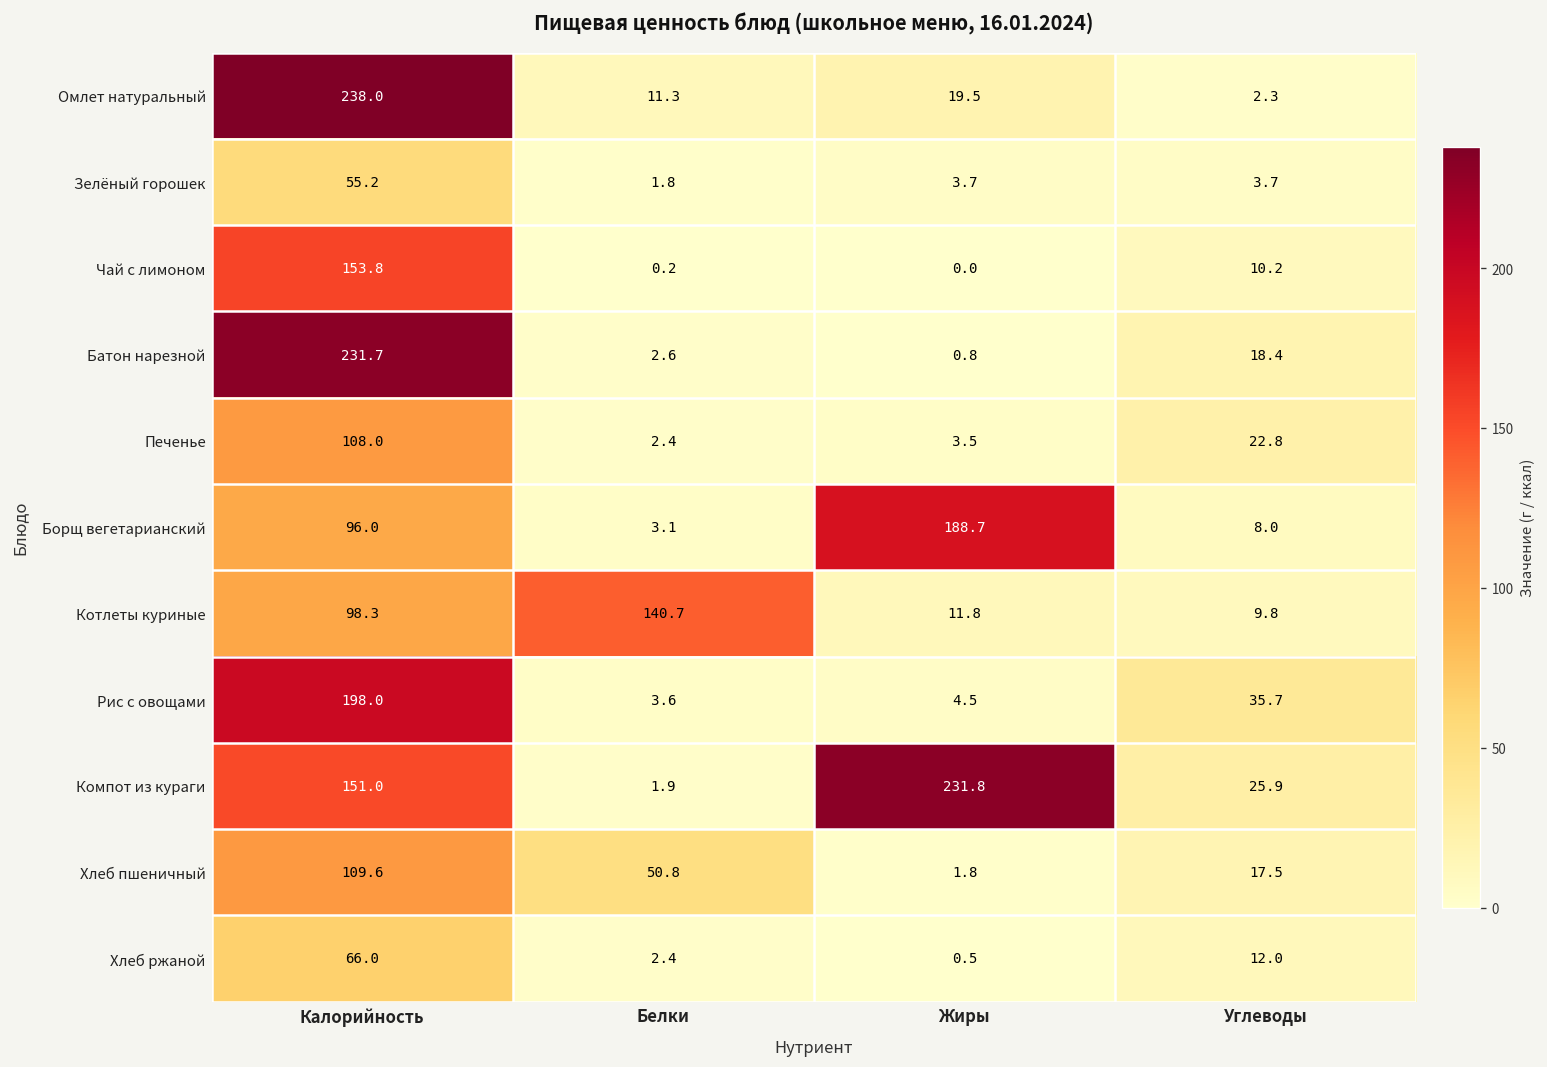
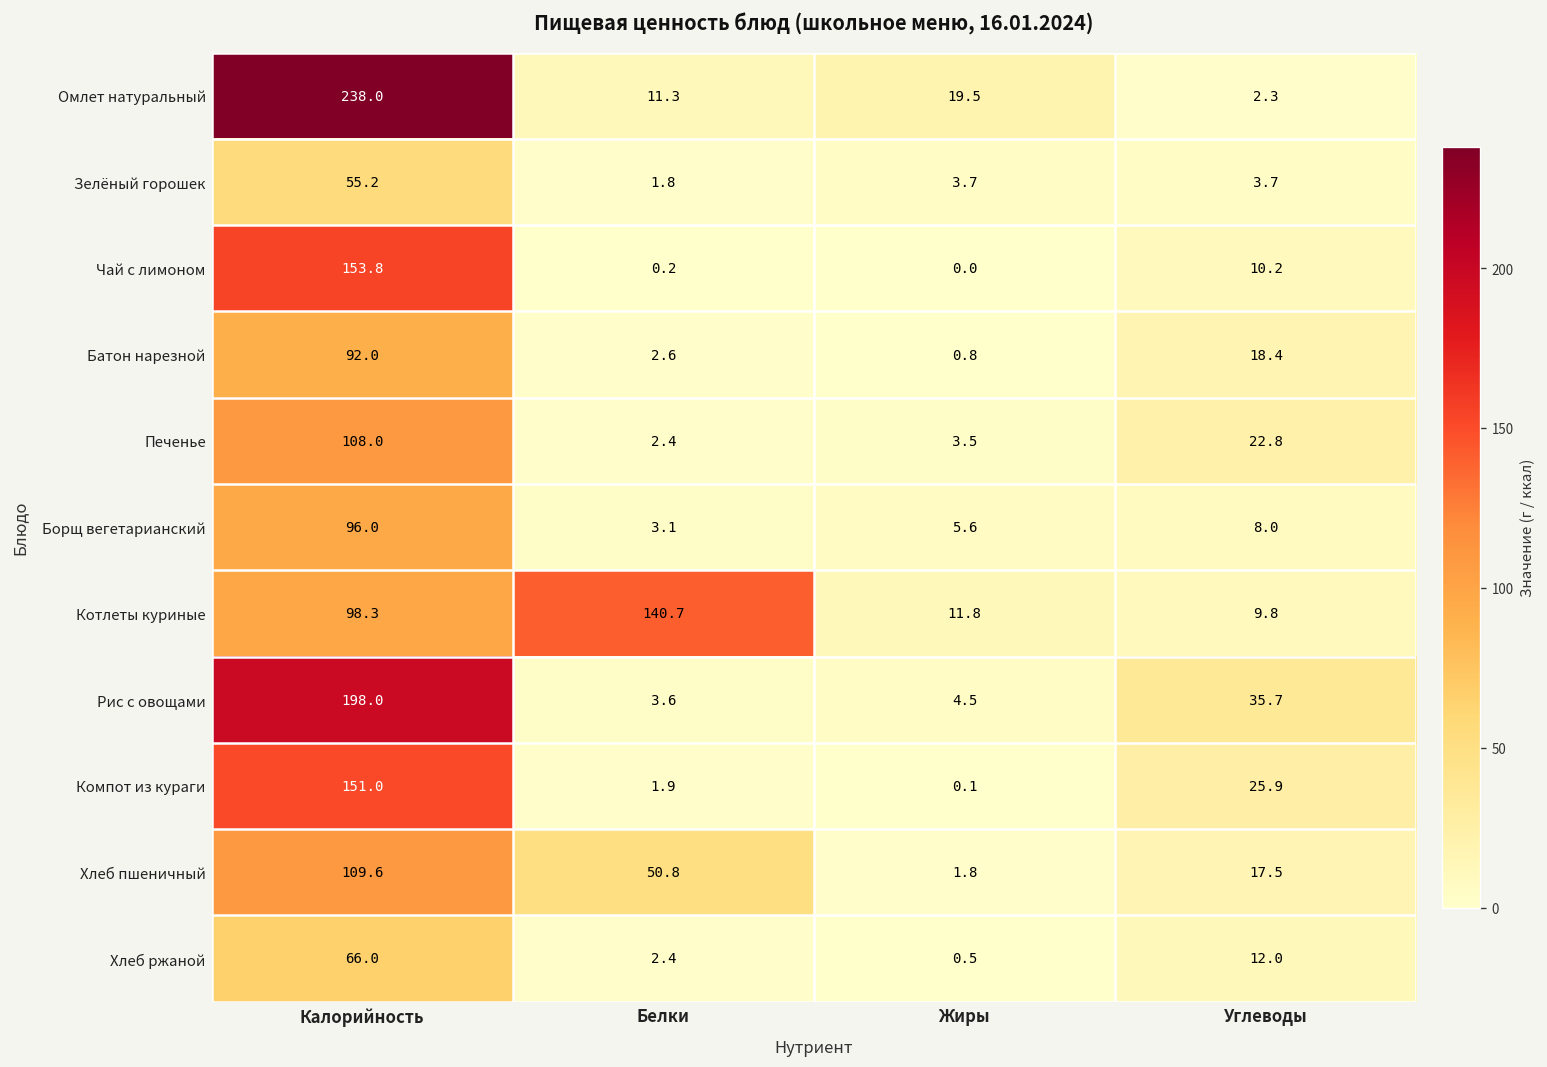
Батон нарезной, Калорийность: 231.7 -> 92.0
Борщ вегетарианский, Жиры: 188.7 -> 5.6
Компот из кураги, Жиры: 231.8 -> 0.1
